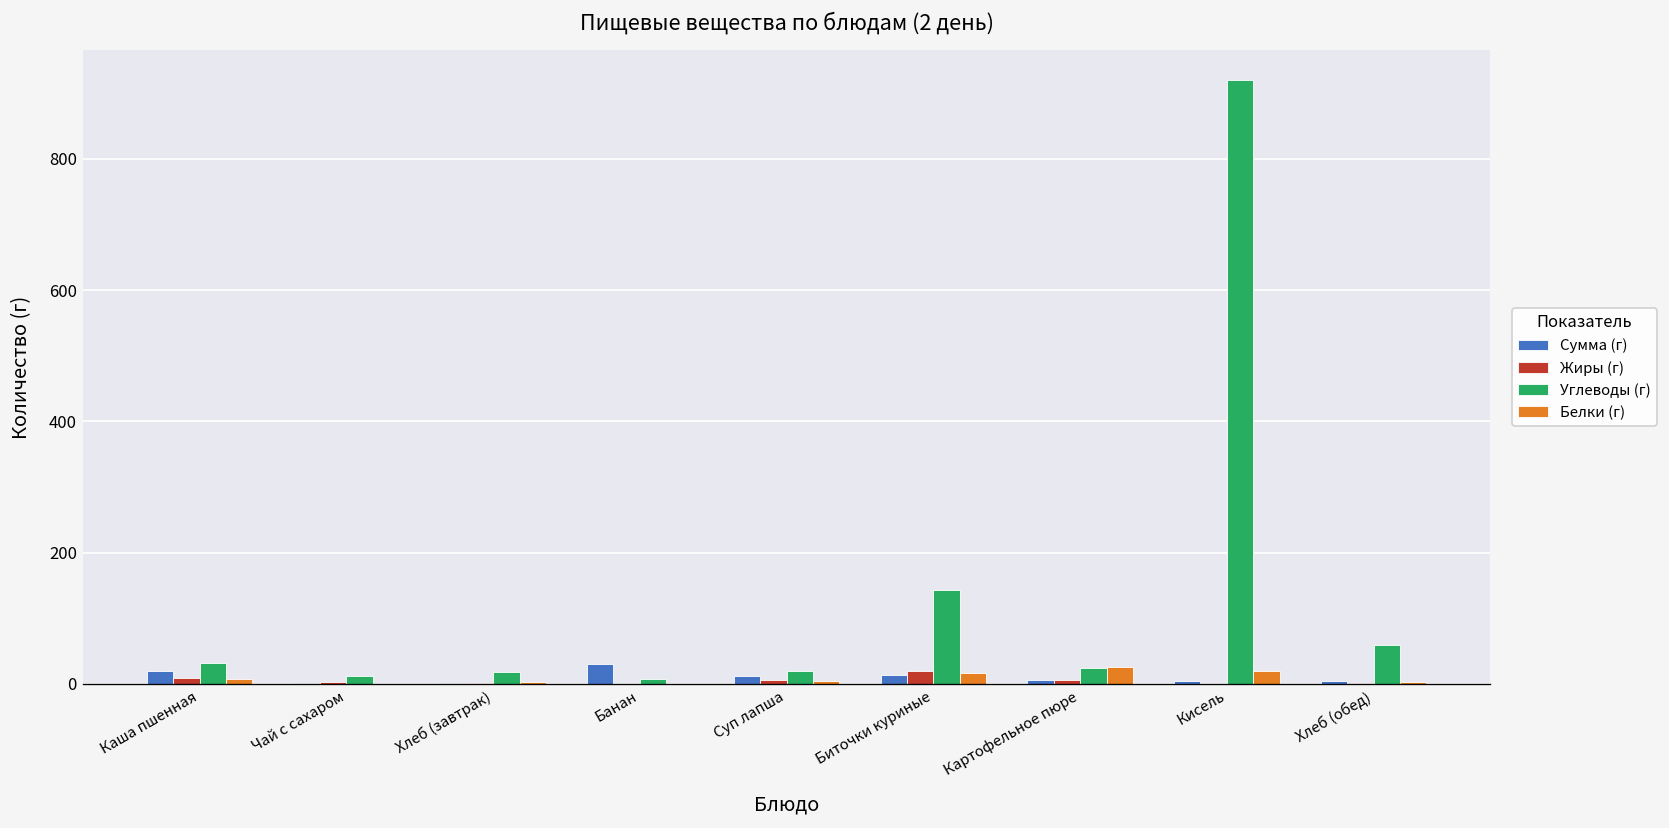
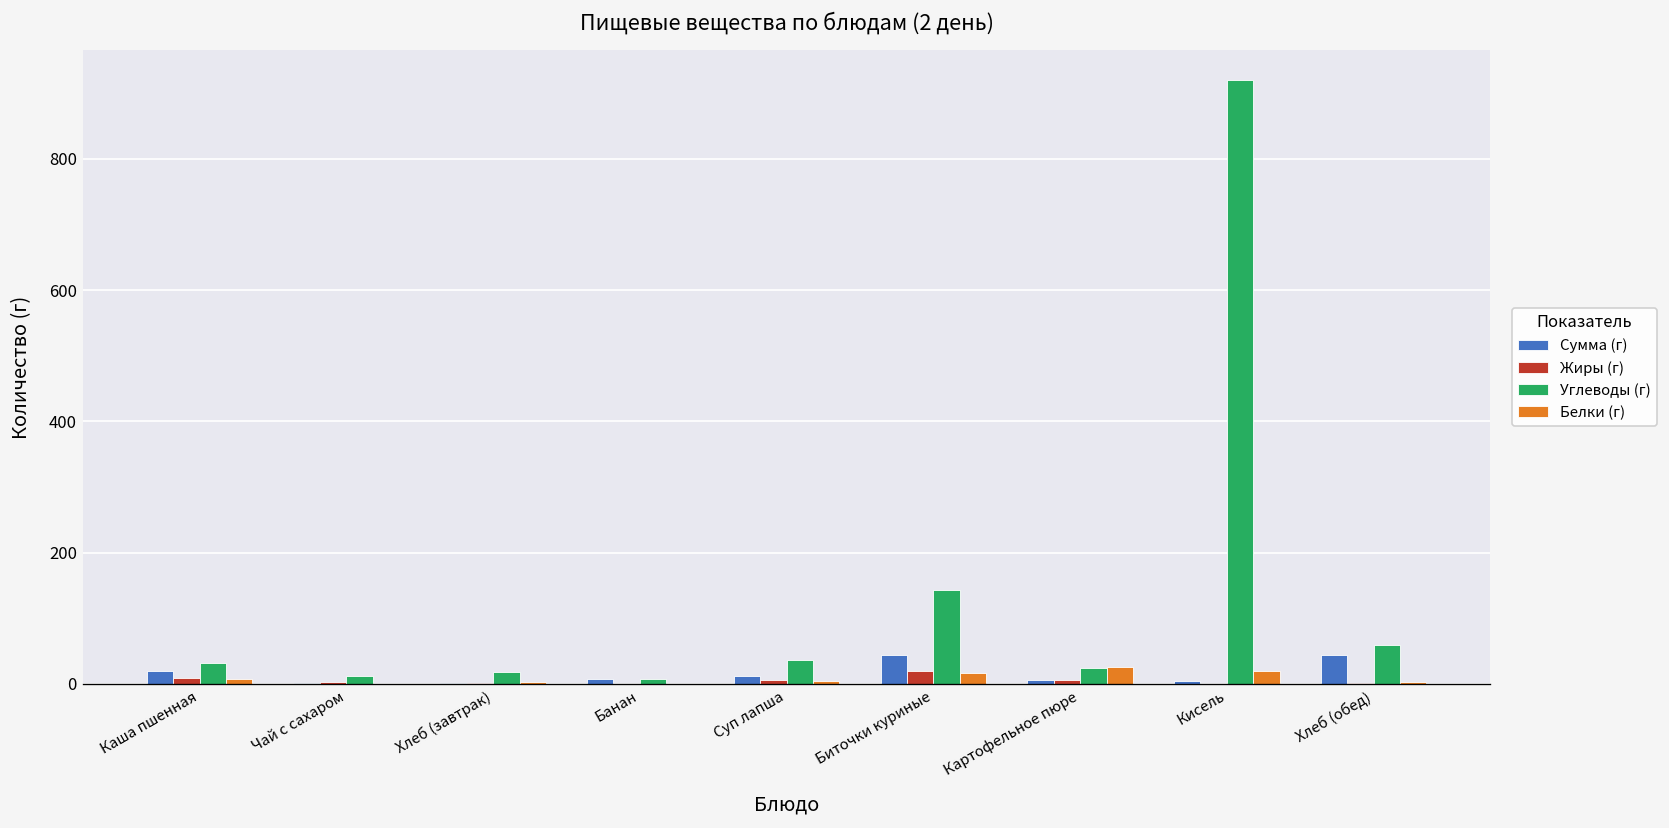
Сумма (г), Банан: 30 -> 10
Углеводы (г), Суп лапша: 20 -> 40
Сумма (г), Биточки куриные: 10 -> 40
Сумма (г), Хлеб (обед): 0 -> 40
